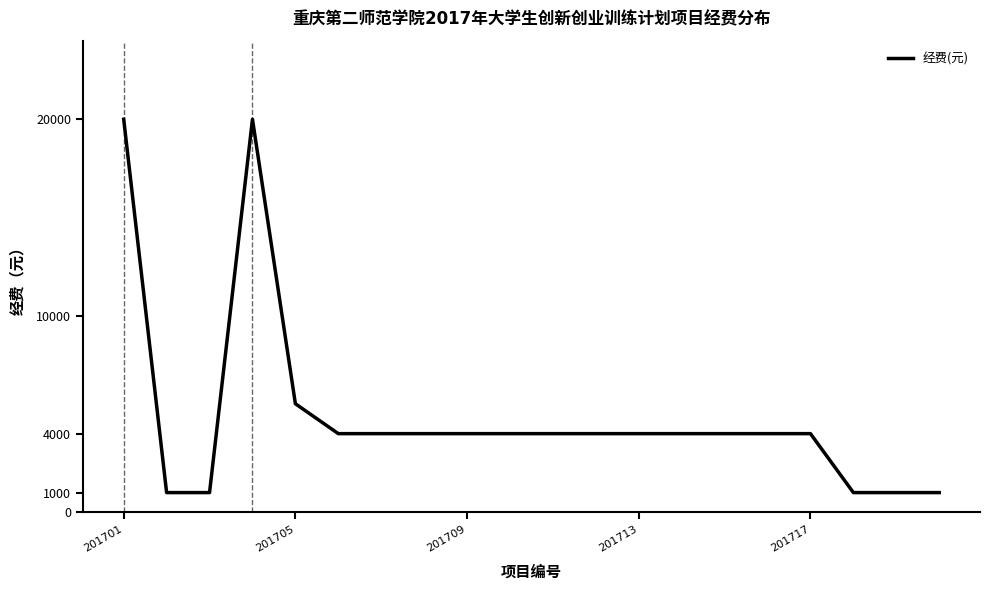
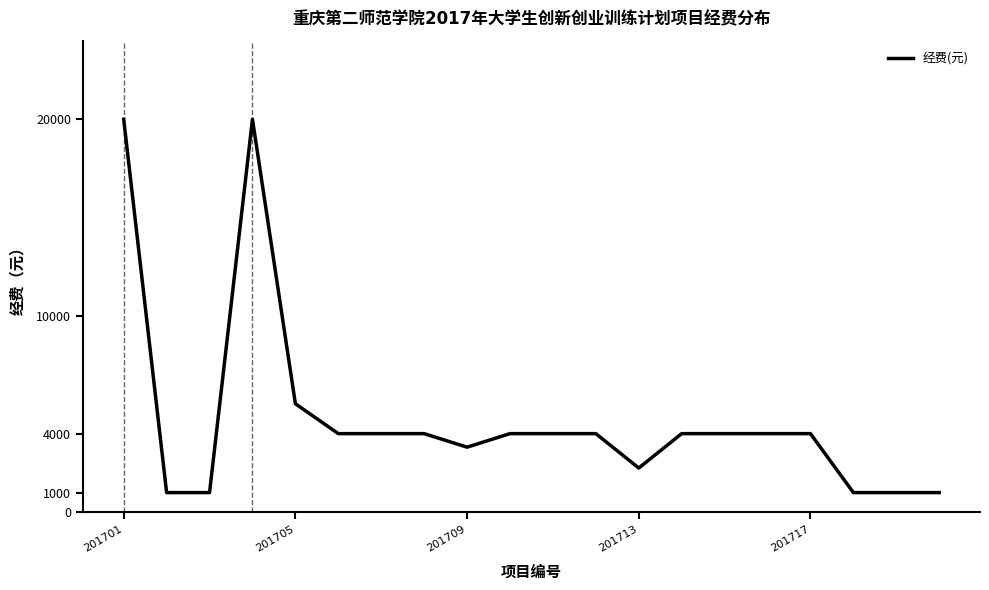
201709: 4000 -> 3300
201713: 4000 -> 2300
